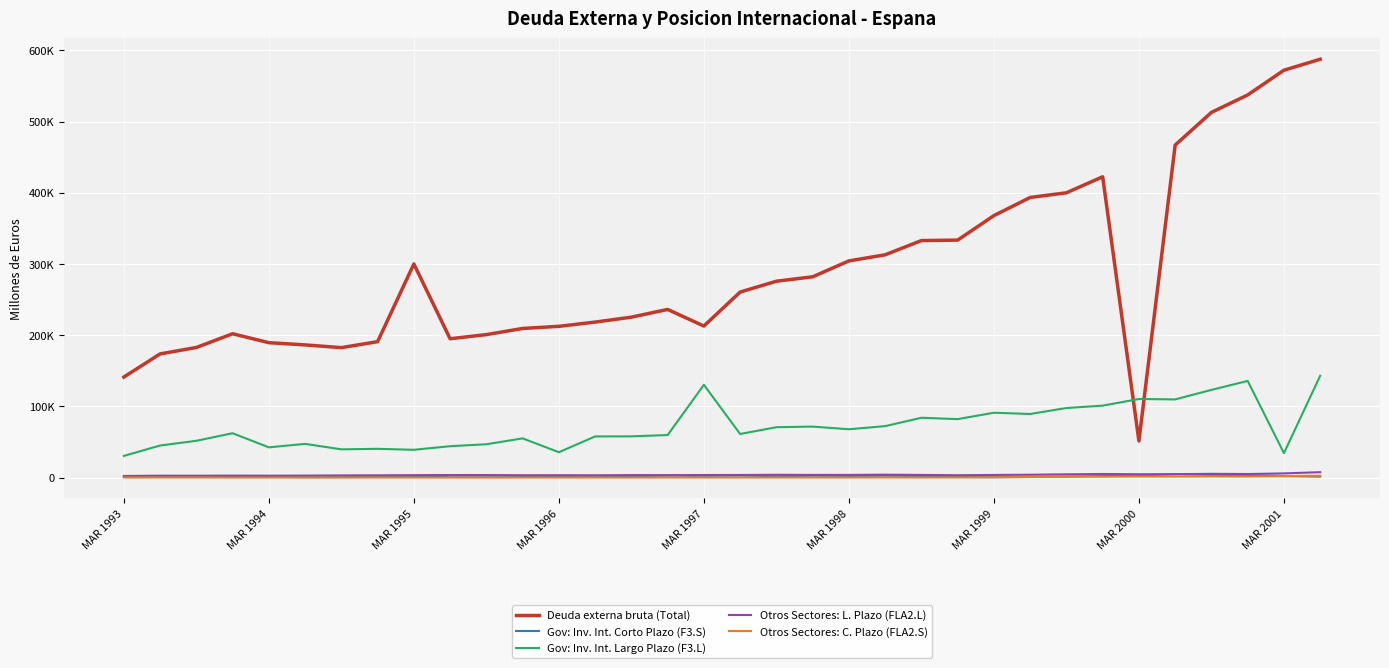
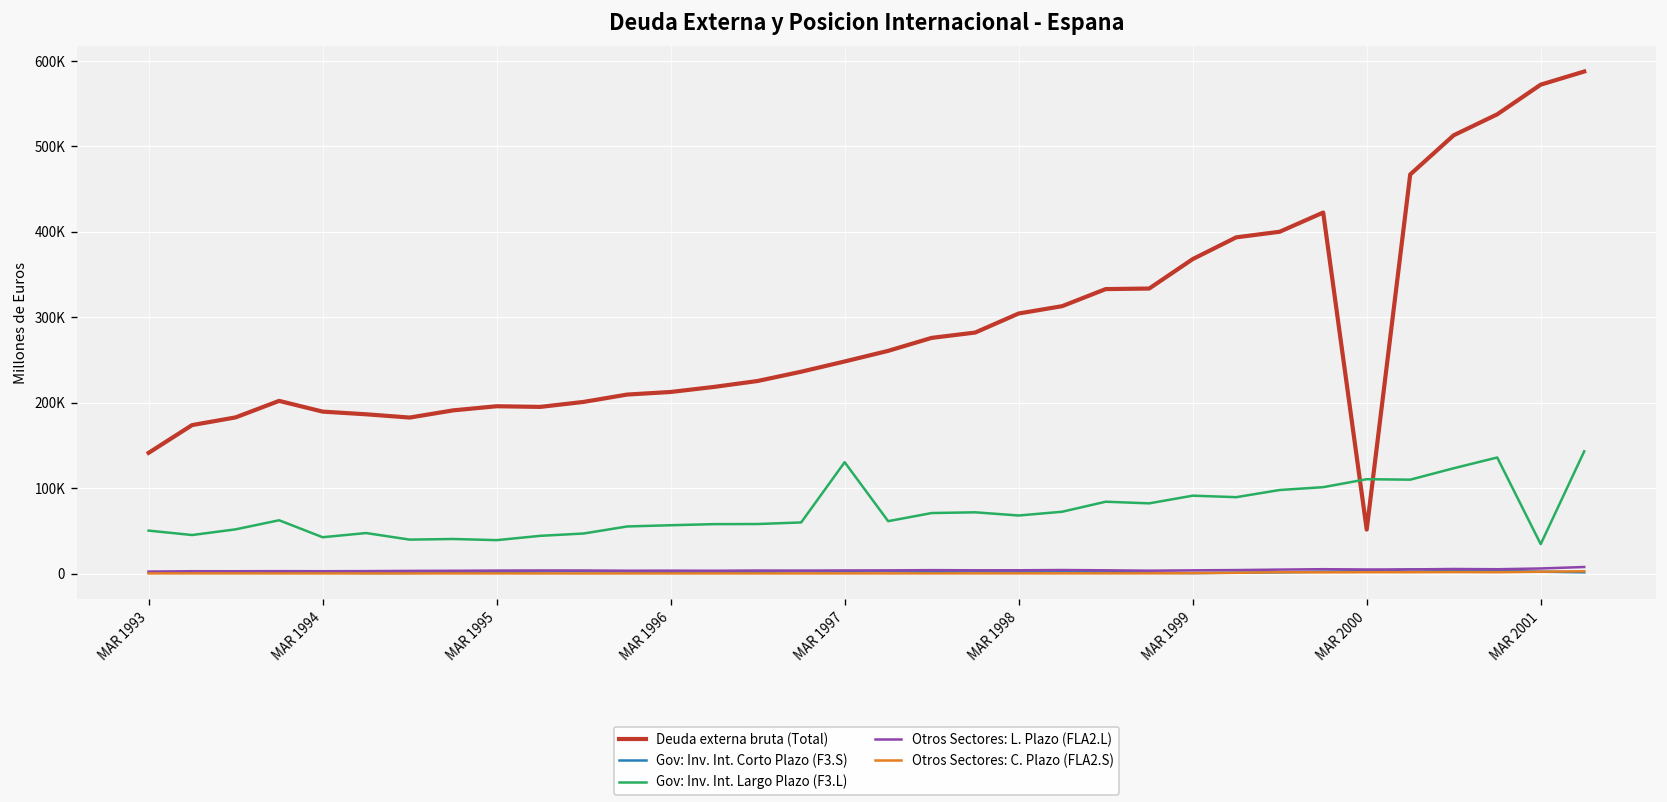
Gov: Inv. Int. Largo Plazo (F3.L), MAR 1993: 30000 -> 50000
Deuda externa bruta (Total), MAR 1995: 300000 -> 200000
Gov: Inv. Int. Largo Plazo (F3.L), MAR 1996: 40000 -> 60000
Deuda externa bruta (Total), MAR 1997: 210000 -> 250000
